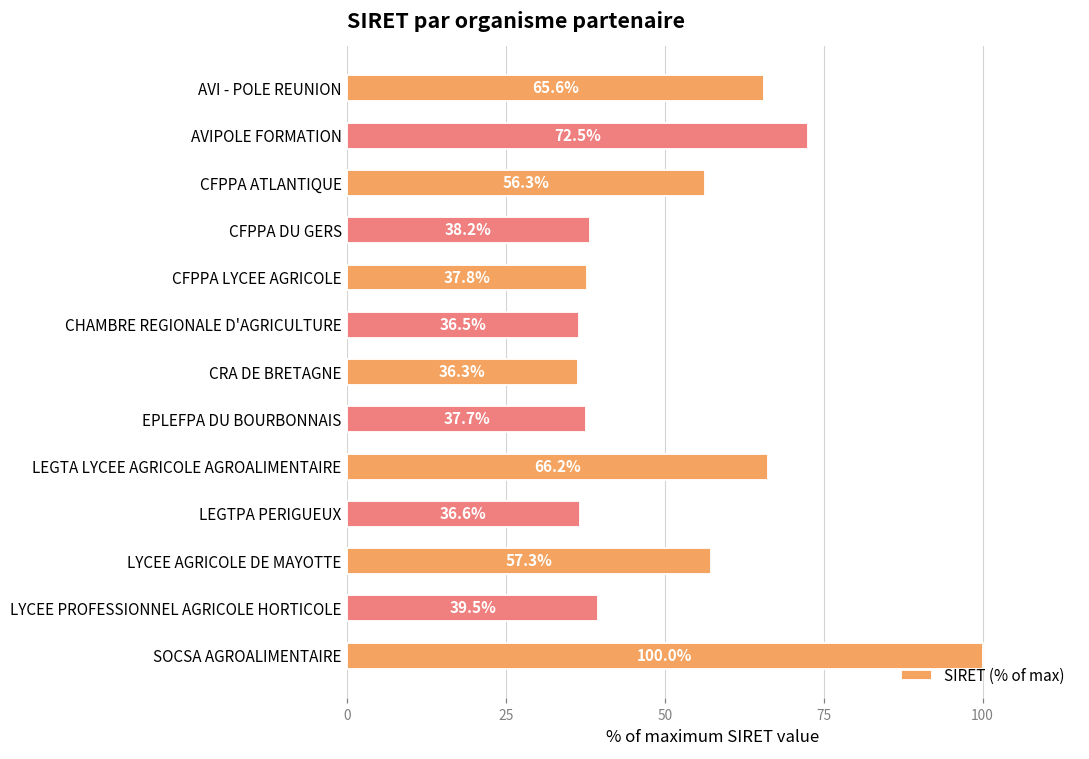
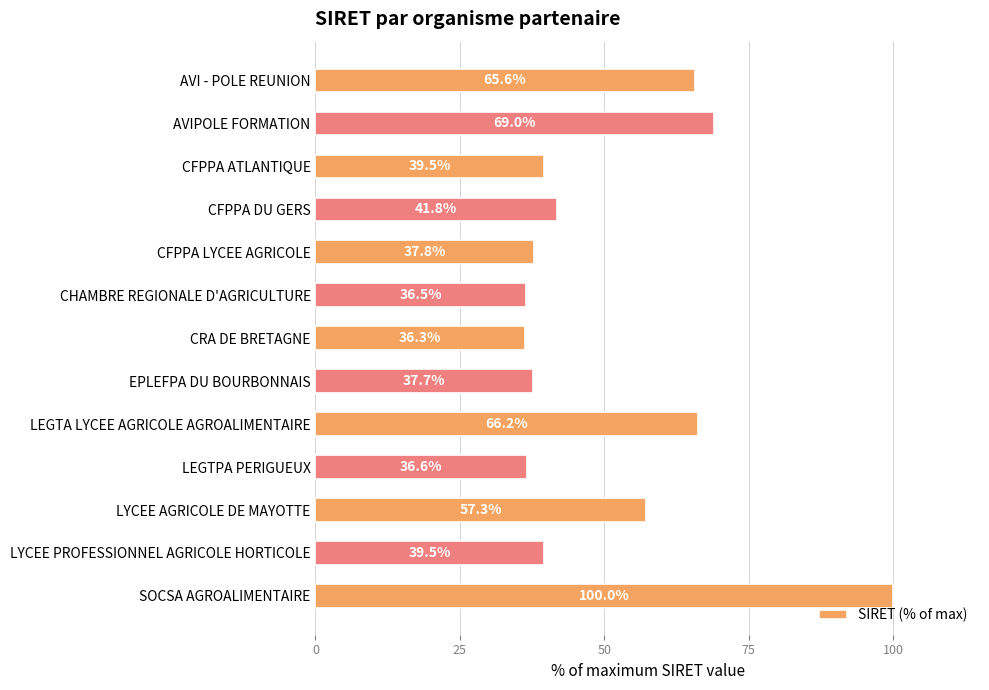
AVIPOLE FORMATION: 72.5% -> 69.0%
CFPPA ATLANTIQUE: 56.3% -> 39.5%
CFPPA DU GERS: 38.2% -> 41.8%
